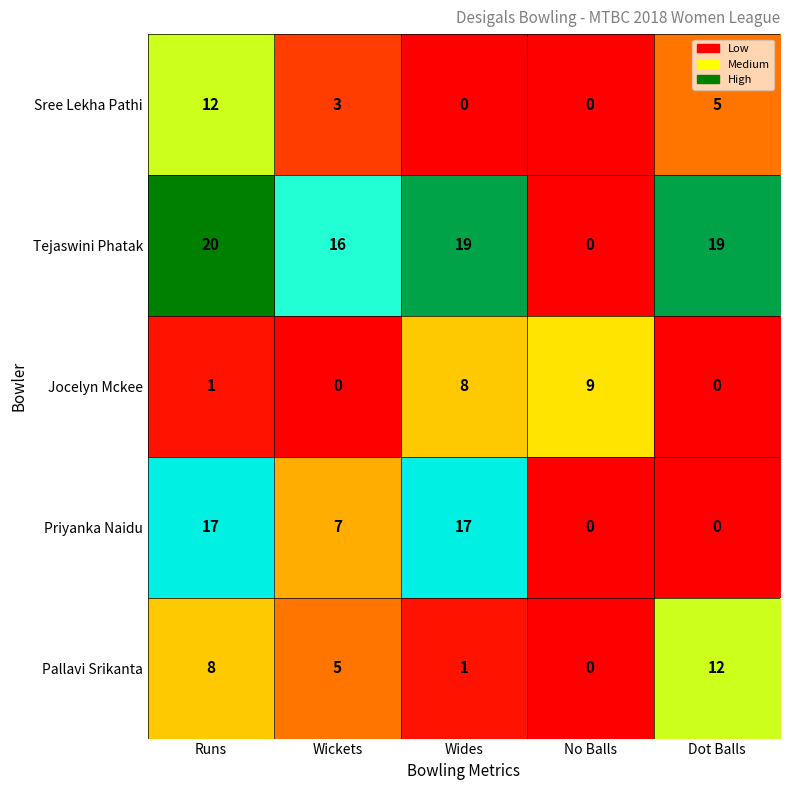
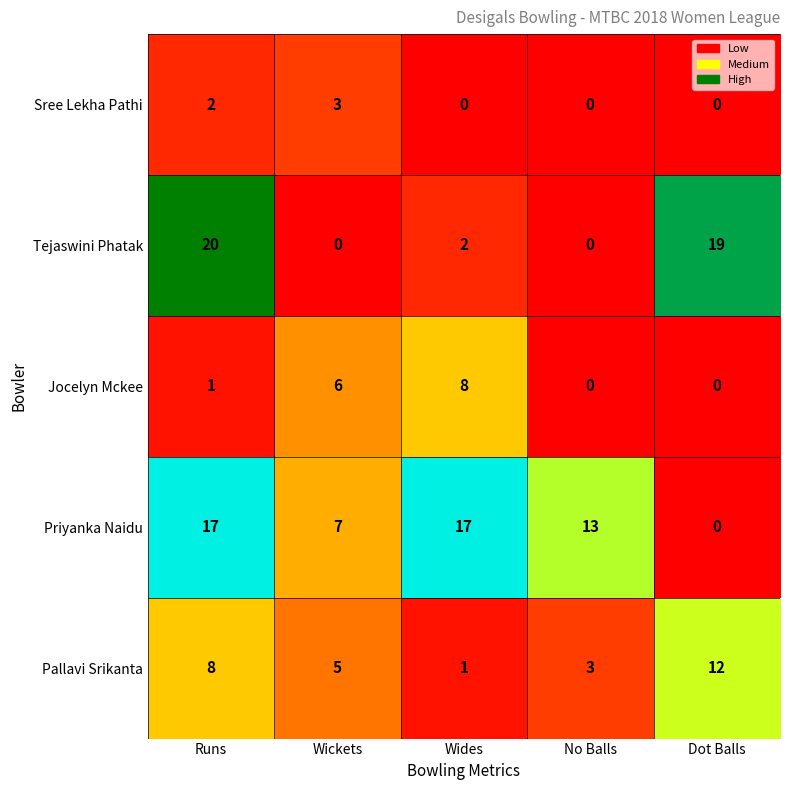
Sree Lekha Pathi, Runs: 12 -> 2
Sree Lekha Pathi, Dot Balls: 5 -> 0
Tejaswini Phatak, Wickets: 16 -> 0
Tejaswini Phatak, Wides: 19 -> 2
Jocelyn Mckee, Wickets: 0 -> 6
Jocelyn Mckee, No Balls: 9 -> 0
Priyanka Naidu, No Balls: 0 -> 13
Pallavi Srikanta, No Balls: 0 -> 3
